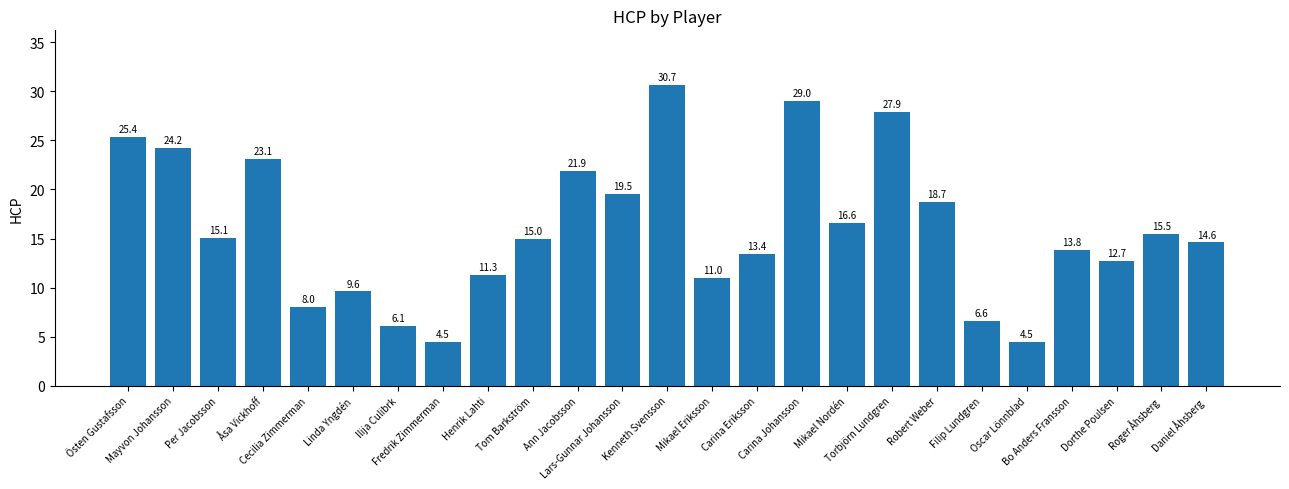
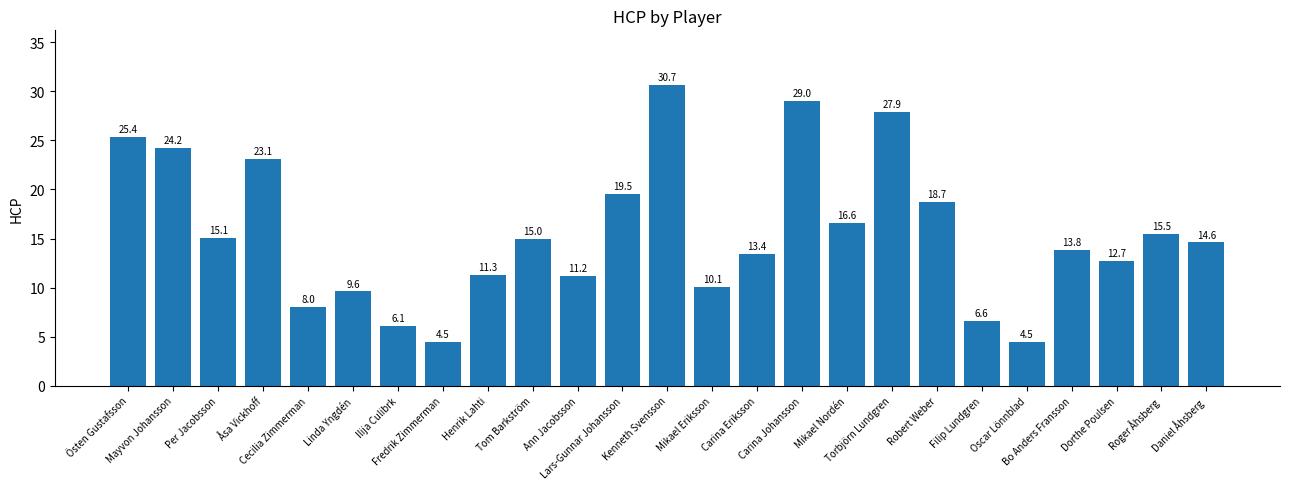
Ann Jacobsson: 21.9 -> 11.2
Mikael Eriksson: 11.0 -> 10.1
